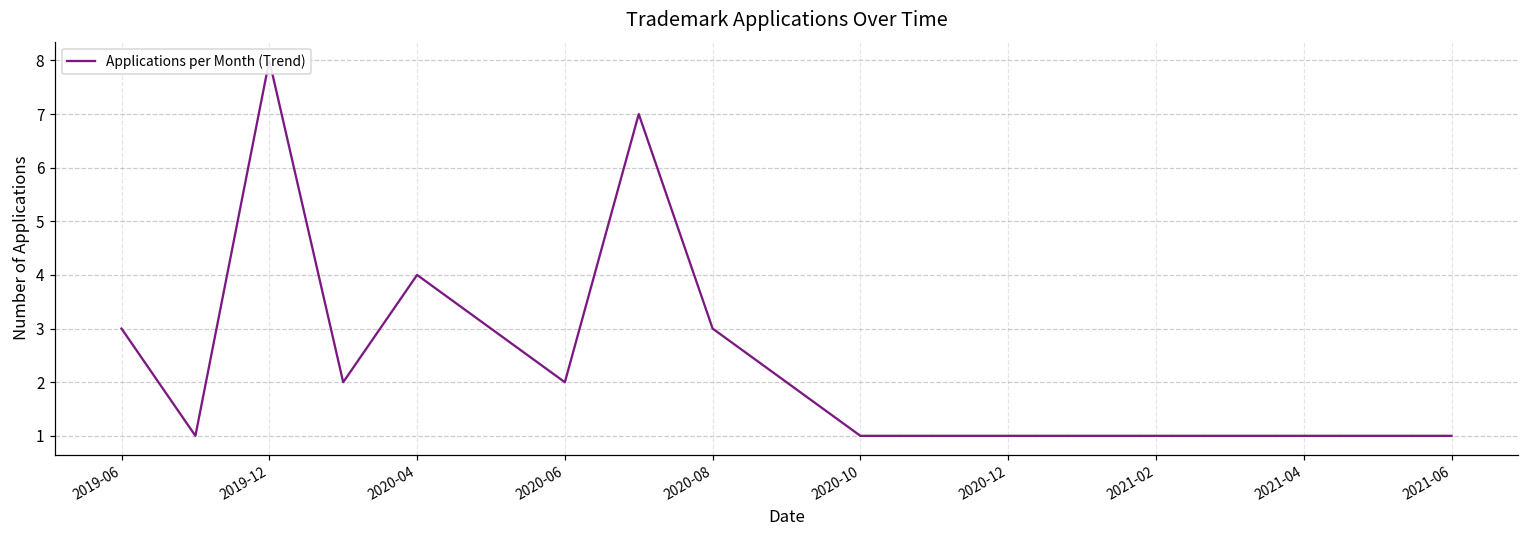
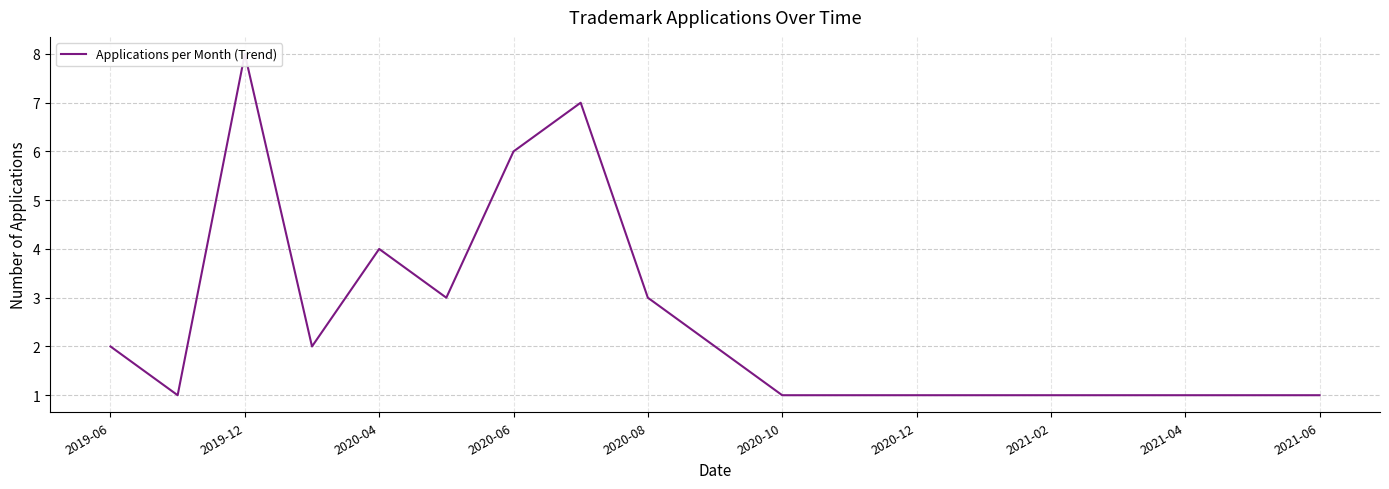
2019-06: 3 -> 2
2020-06: 2 -> 6
